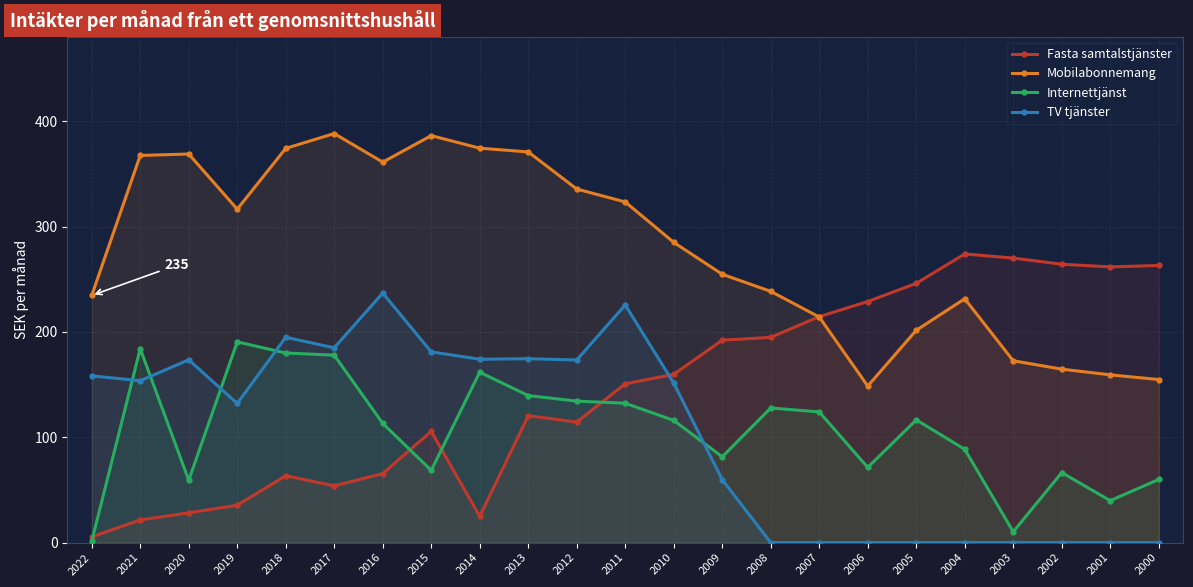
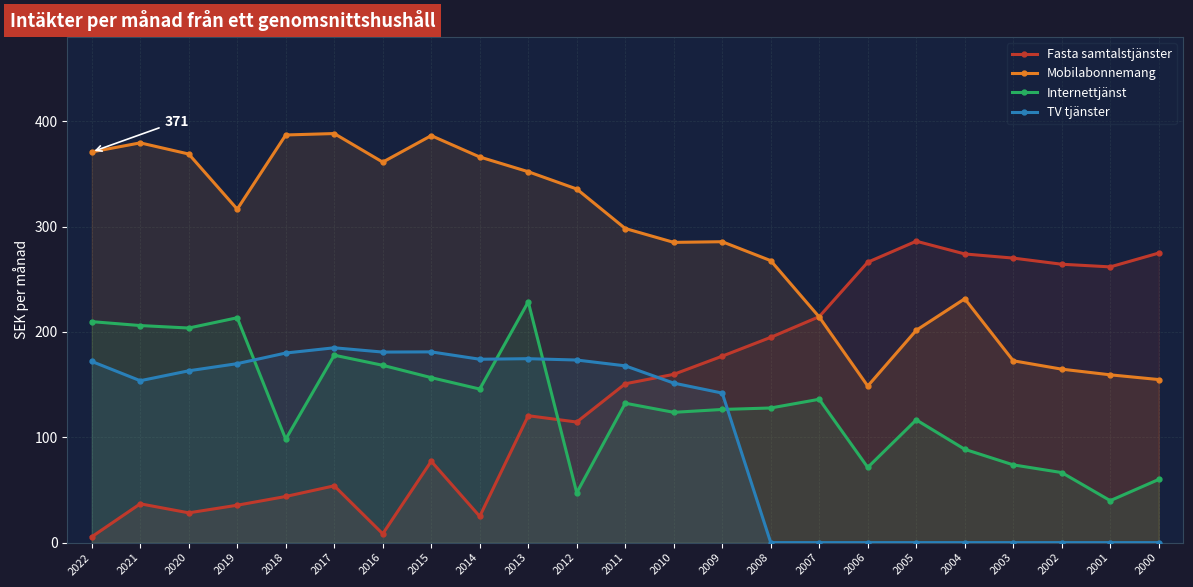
Mobilabonnemang, 2022: 235 -> 371
Internettjänst, 2022: 1 -> 210
TV tjänster, 2022: 158 -> 172
Fasta samtalstjänster, 2021: 22 -> 37
Mobilabonnemang, 2021: 368 -> 380
Internettjänst, 2021: 184 -> 206
Internettjänst, 2020: 59 -> 204
TV tjänster, 2020: 174 -> 163
Internettjänst, 2019: 191 -> 213
TV tjänster, 2019: 132 -> 170
Fasta samtalstjänster, 2018: 64 -> 44
Mobilabonnemang, 2018: 374 -> 387
Internettjänst, 2018: 180 -> 98
TV tjänster, 2018: 195 -> 180
Fasta samtalstjänster, 2016: 66 -> 8
Internettjänst, 2016: 113 -> 168
TV tjänster, 2016: 237 -> 181
Fasta samtalstjänster, 2015: 106 -> 77
Internettjänst, 2015: 69 -> 157
Mobilabonnemang, 2014: 374 -> 366
Internettjänst, 2014: 162 -> 146
Mobilabonnemang, 2013: 371 -> 352
Internettjänst, 2013: 140 -> 229
Internettjänst, 2012: 134 -> 47
Mobilabonnemang, 2011: 323 -> 298
TV tjänster, 2011: 226 -> 168
Internettjänst, 2010: 116 -> 124
Fasta samtalstjänster, 2009: 192 -> 177
Mobilabonnemang, 2009: 255 -> 286
Internettjänst, 2009: 81 -> 126
TV tjänster, 2009: 60 -> 142
Mobilabonnemang, 2008: 239 -> 268
Internettjänst, 2007: 124 -> 136
Fasta samtalstjänster, 2006: 229 -> 266
Fasta samtalstjänster, 2005: 246 -> 286
Internettjänst, 2003: 10 -> 74
Fasta samtalstjänster, 2000: 263 -> 275
